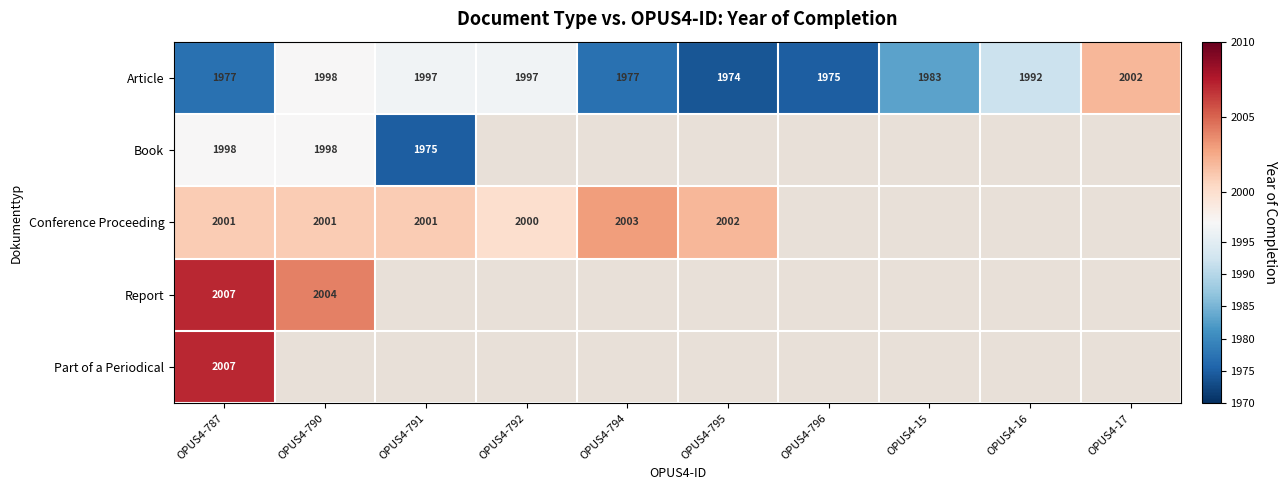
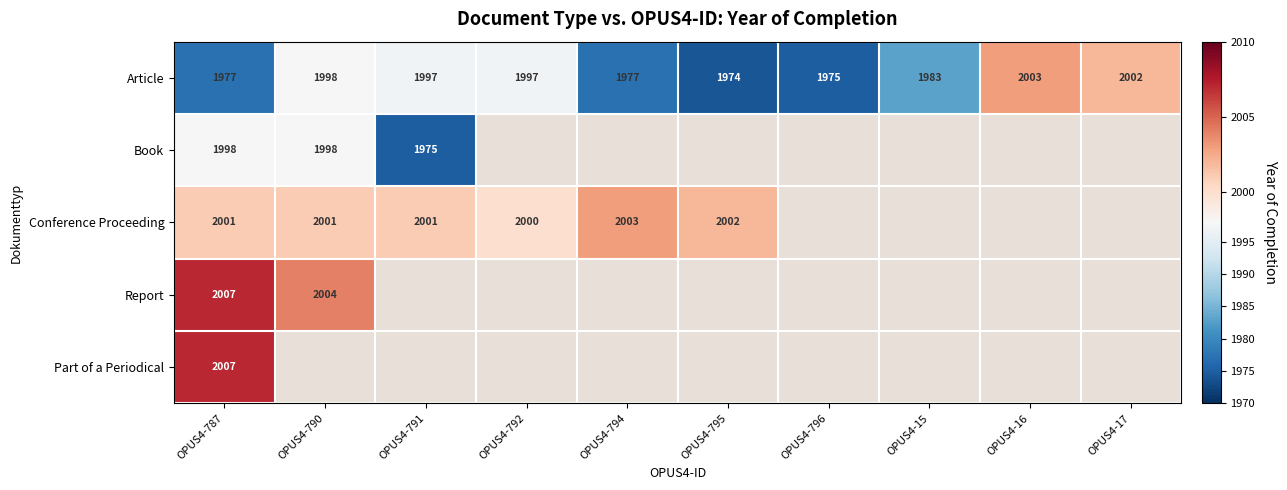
Article, OPUS4-16: 1992 -> 2003
